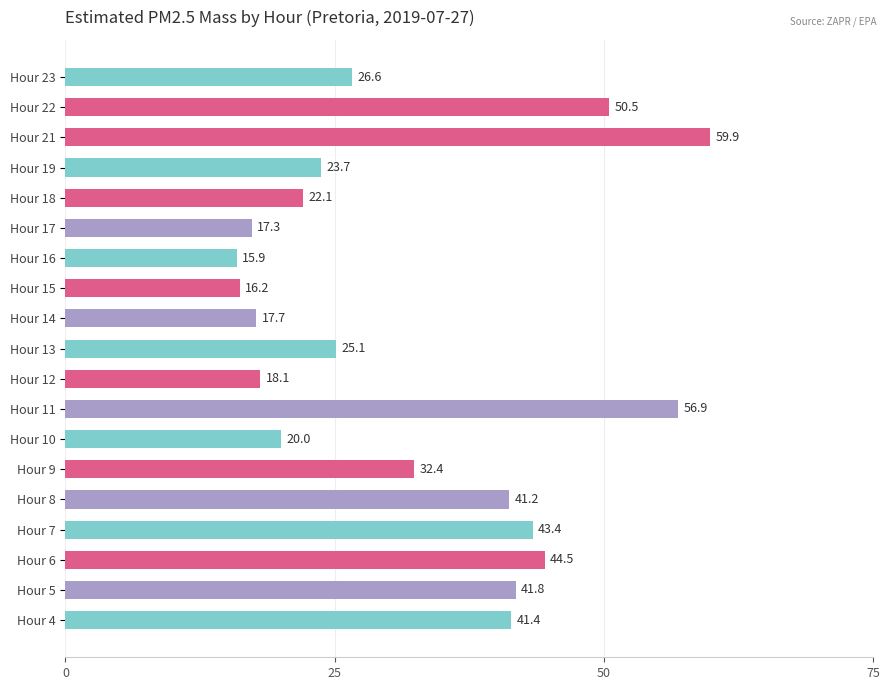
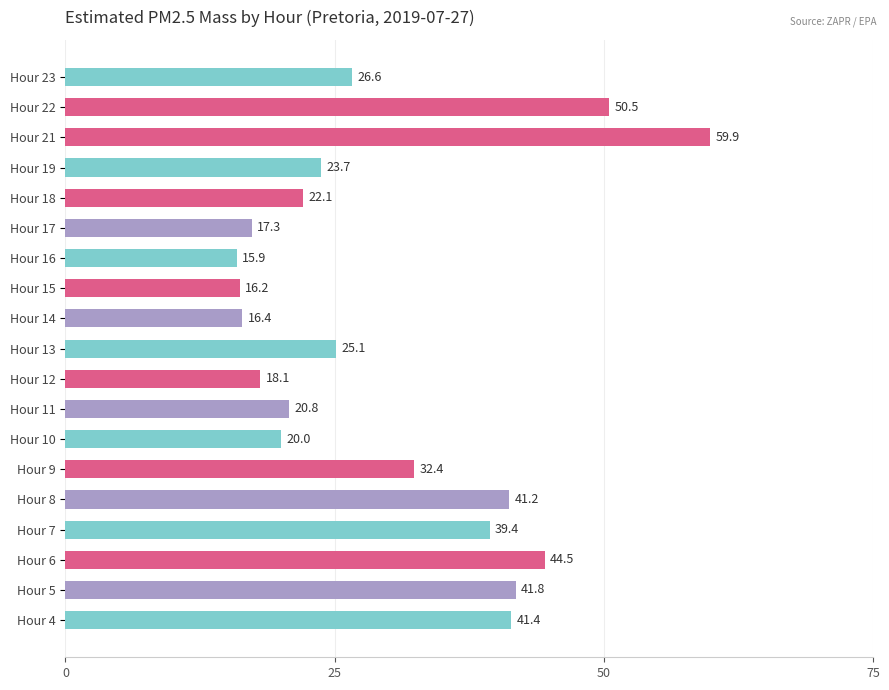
Hour 14: 17.7 -> 16.4
Hour 11: 56.9 -> 20.8
Hour 7: 43.4 -> 39.4
